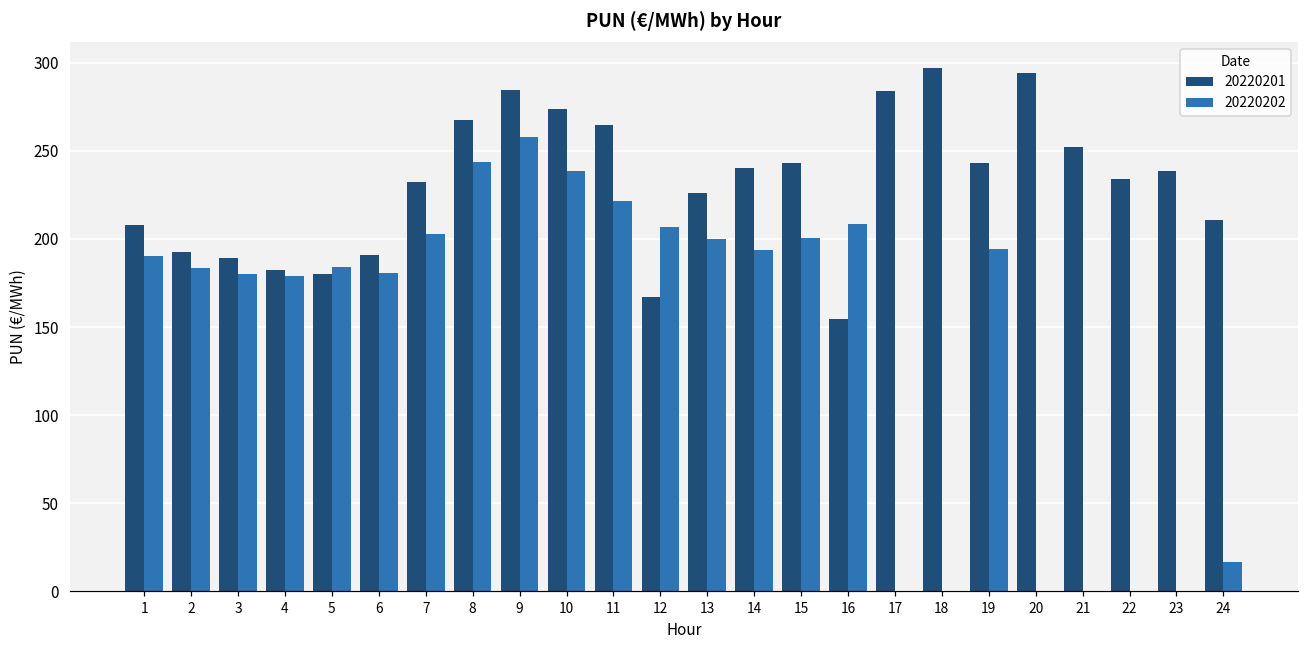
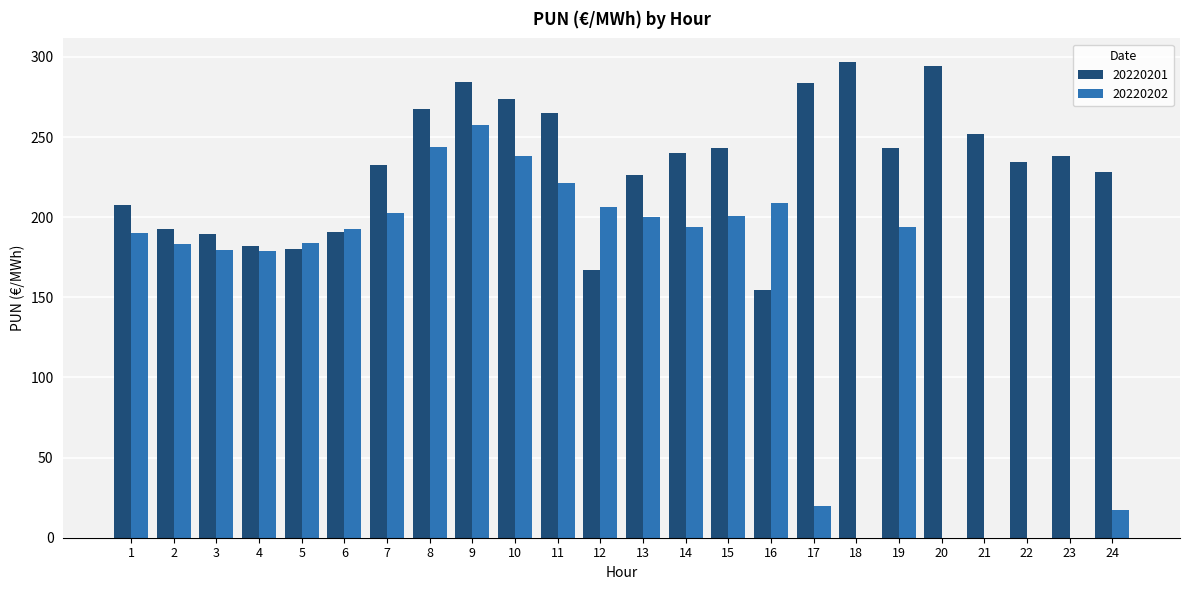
20220202, 6: 181 -> 193
20220202, 17: 0 -> 20
20220201, 24: 211 -> 228
